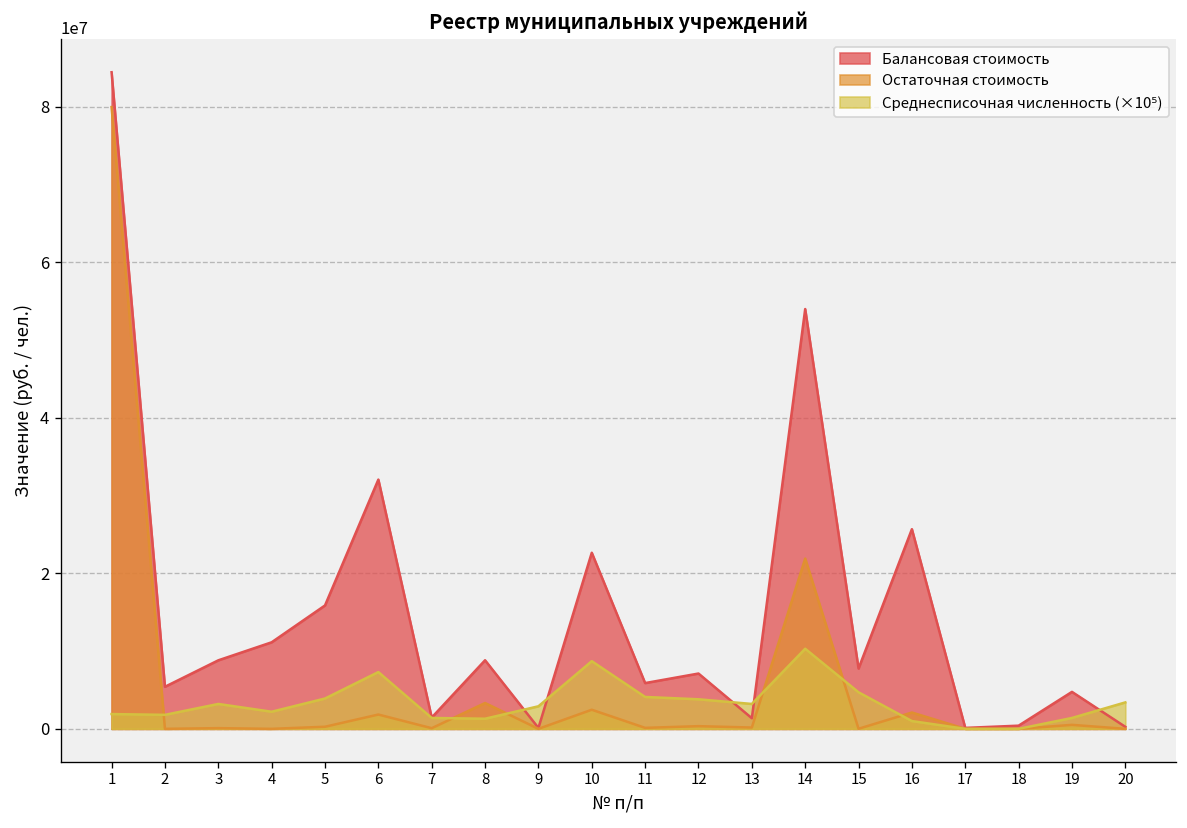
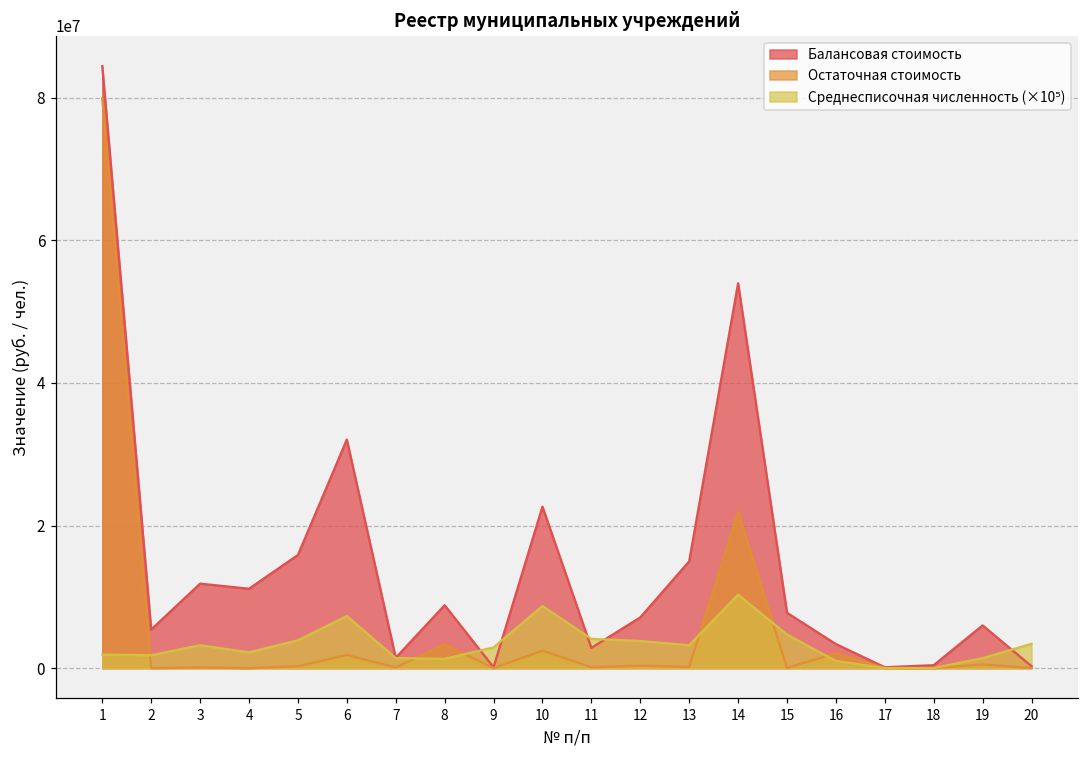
Балансовая стоимость, 3: 9000000 -> 12000000
Балансовая стоимость, 11: 6000000 -> 3000000
Балансовая стоимость, 13: 1000000 -> 15000000
Балансовая стоимость, 16: 26000000 -> 3000000
Балансовая стоимость, 19: 5000000 -> 6000000
